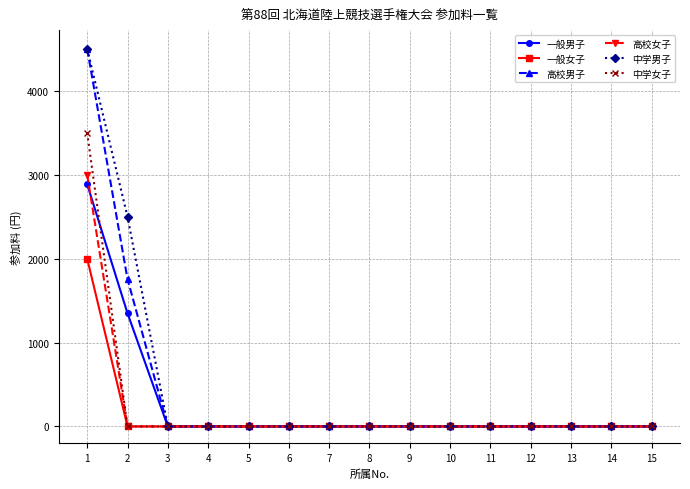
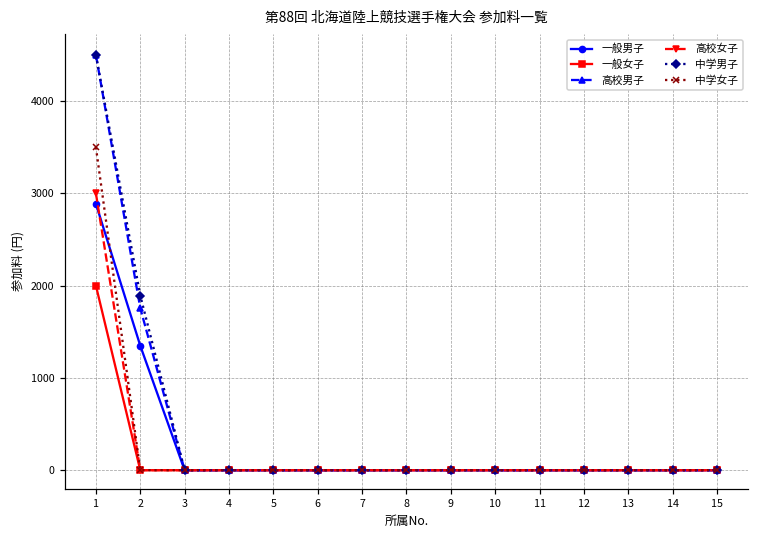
中学男子, 2: 2500 -> 1900
